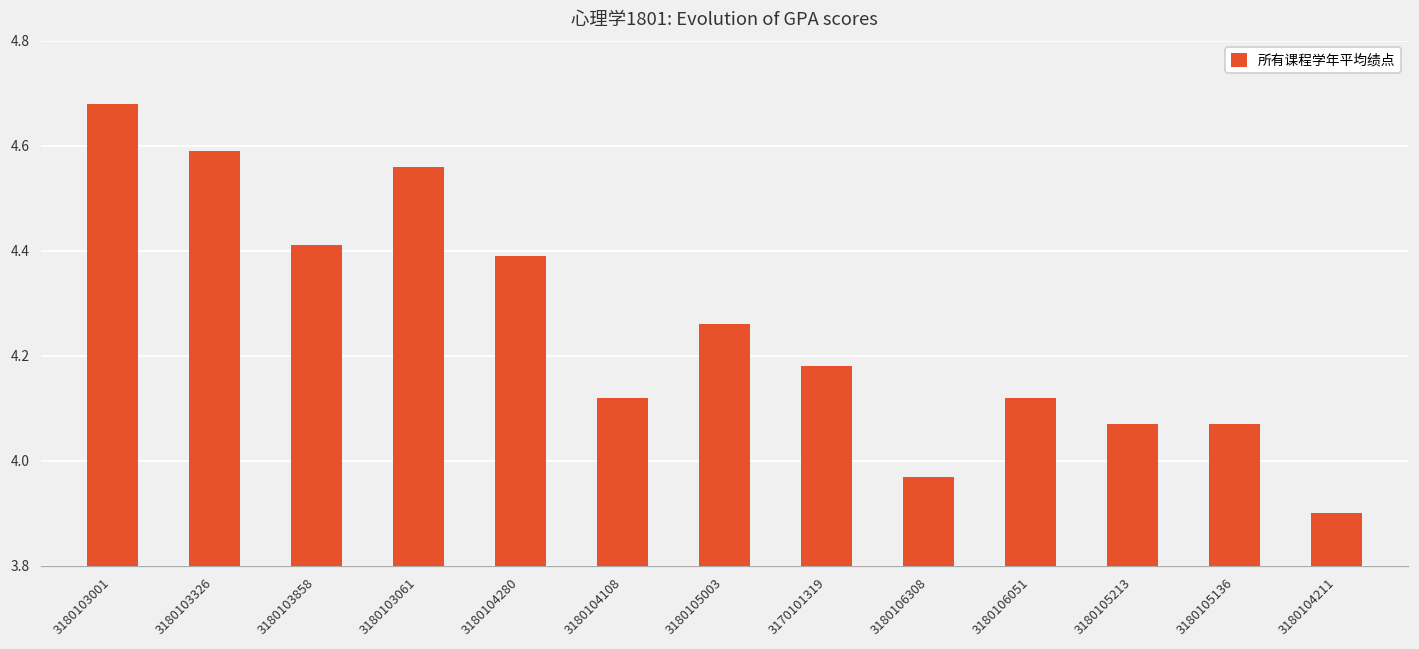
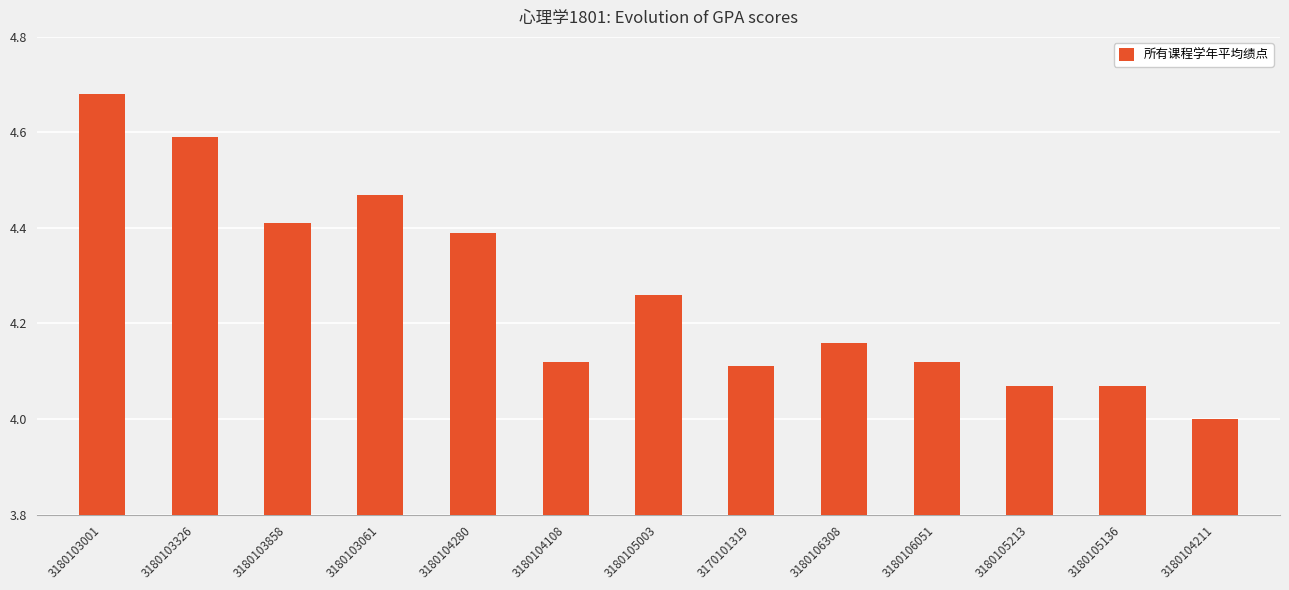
3180103061: 4.56 -> 4.47
3170101319: 4.18 -> 4.11
3180106308: 3.97 -> 4.16
3180104211: 3.9 -> 4.0
